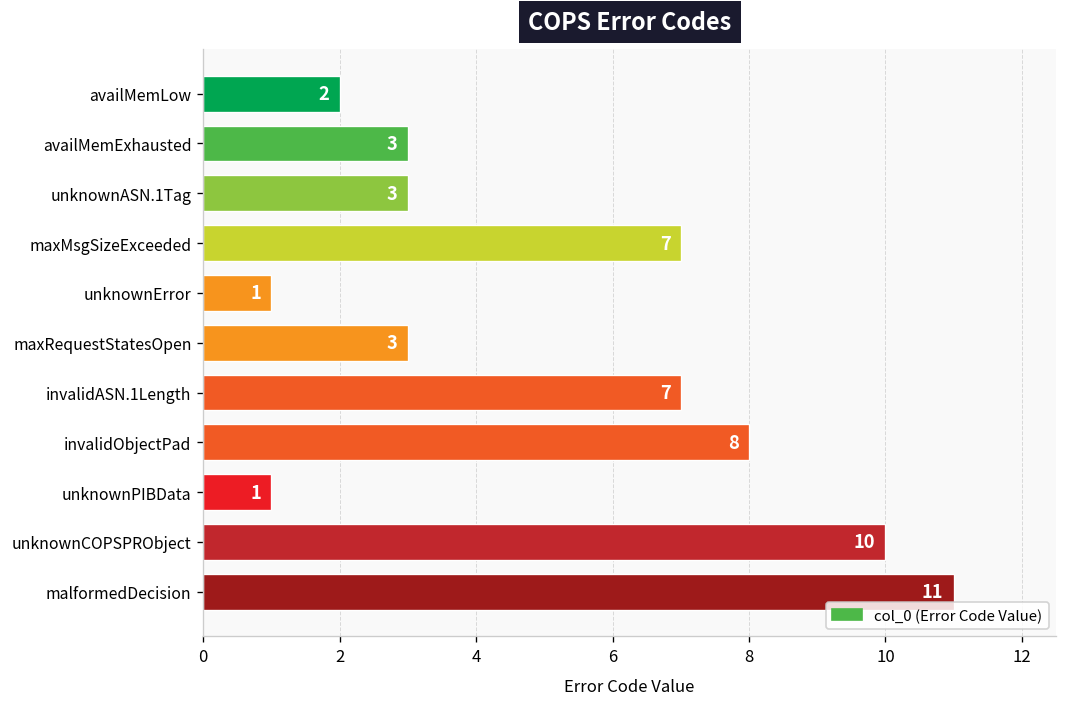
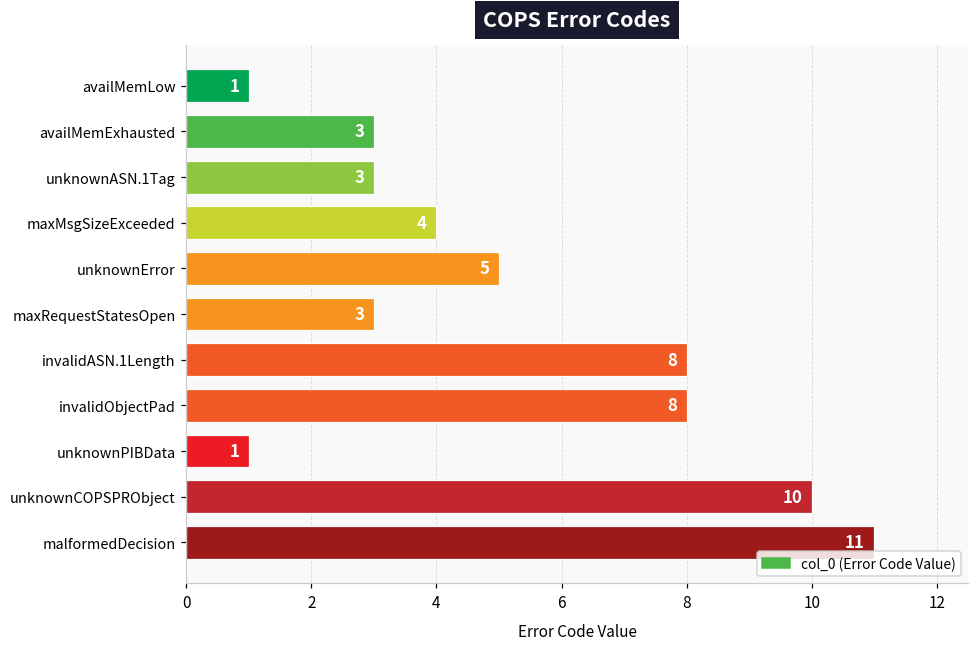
availMemLow: 2 -> 1
maxMsgSizeExceeded: 7 -> 4
unknownError: 1 -> 5
invalidASN.1Length: 7 -> 8
